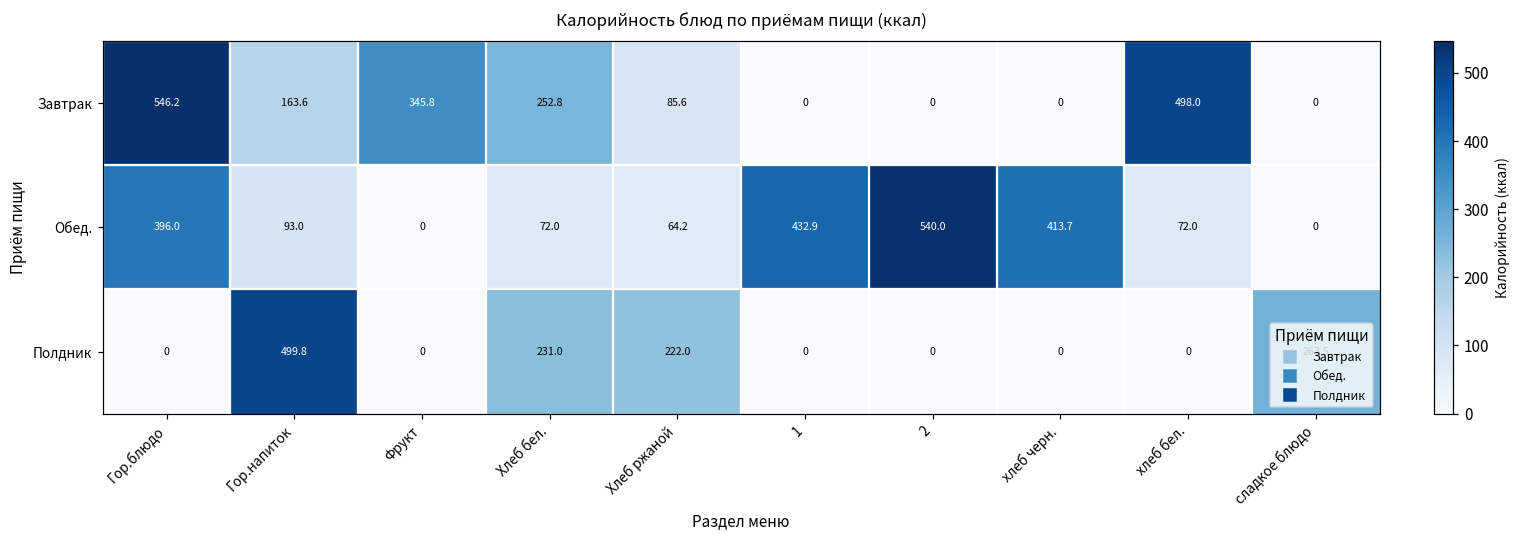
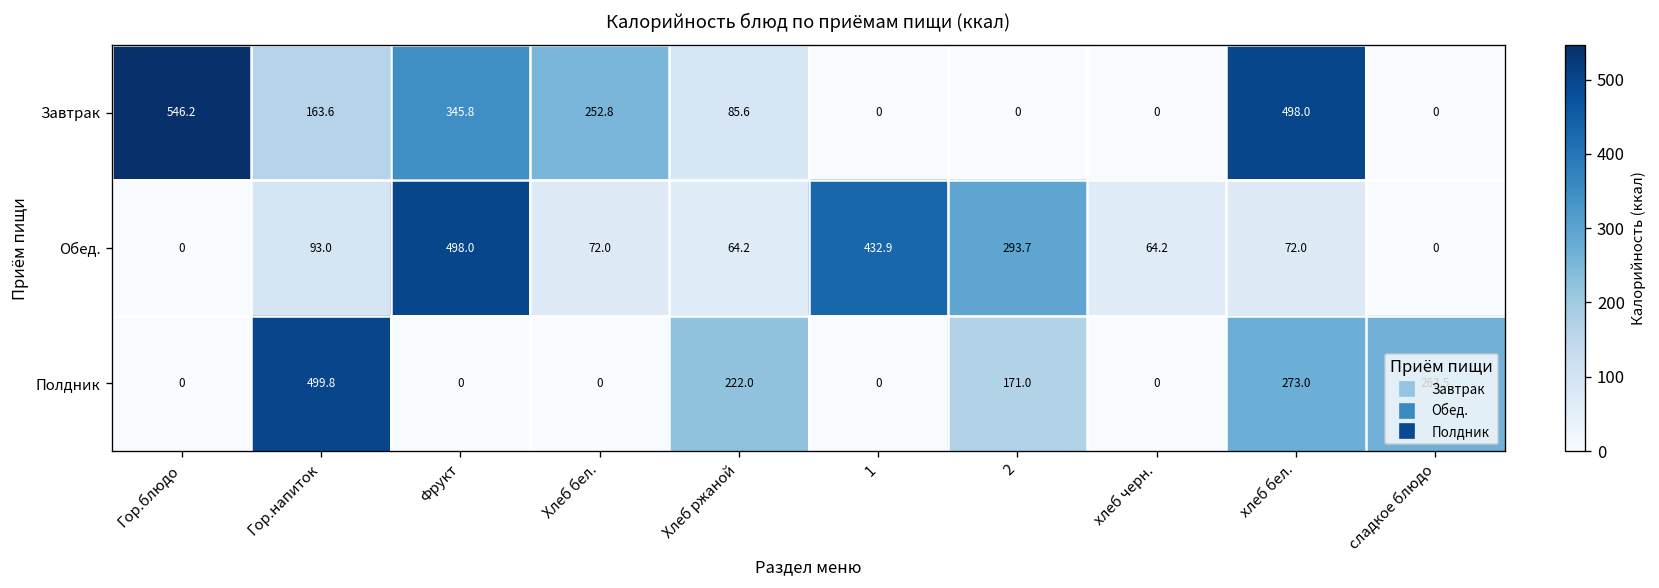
Обед., Гор.блюдо: 396.0 -> 0
Обед., Фрукт: 0 -> 498.0
Обед., 2: 540.0 -> 293.7
Обед., хлеб черн.: 413.7 -> 64.2
Полдник, Хлеб бел.: 231.0 -> 0
Полдник, 2: 0 -> 171.0
Полдник, хлеб бел.: 0 -> 273.0
